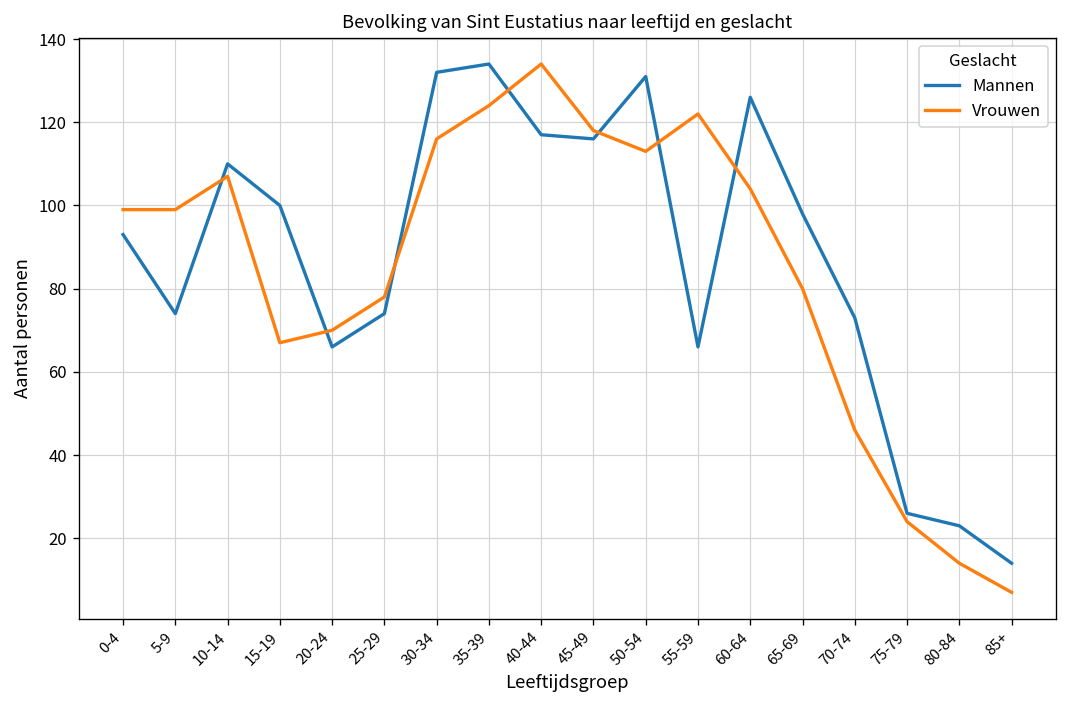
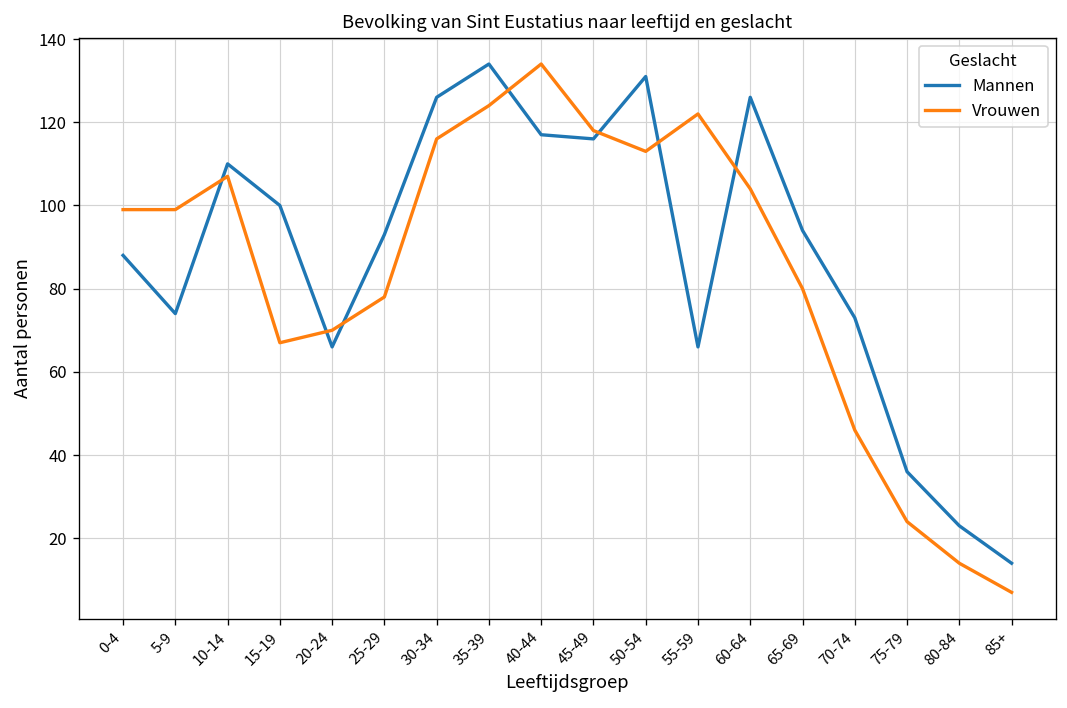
Mannen, 0-4: 93 -> 88
Mannen, 25-29: 74 -> 93
Mannen, 30-34: 132 -> 126
Mannen, 65-69: 98 -> 94
Mannen, 75-79: 26 -> 36
